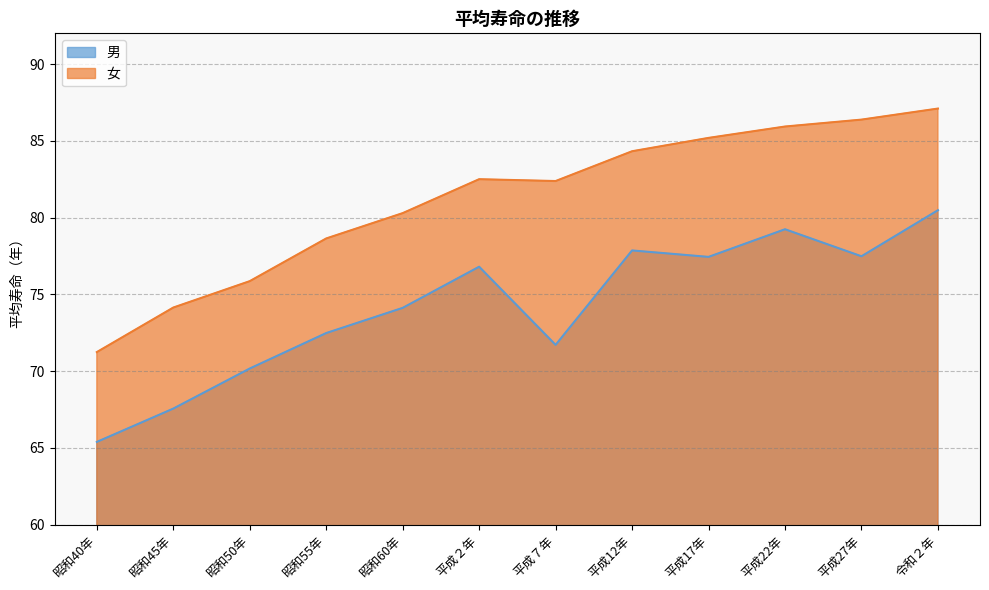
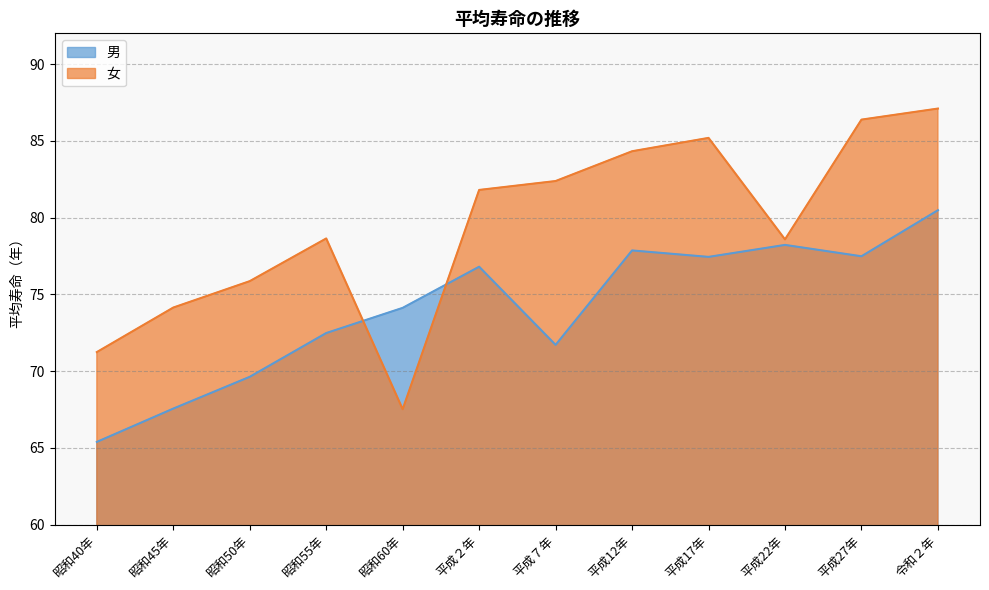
男, 昭和50年: 70.2 -> 69.6
女, 昭和60年: 80.3 -> 67.5
女, 平成２年: 82.5 -> 81.8
男, 平成22年: 79.2 -> 78.2
女, 平成22年: 85.9 -> 78.6
